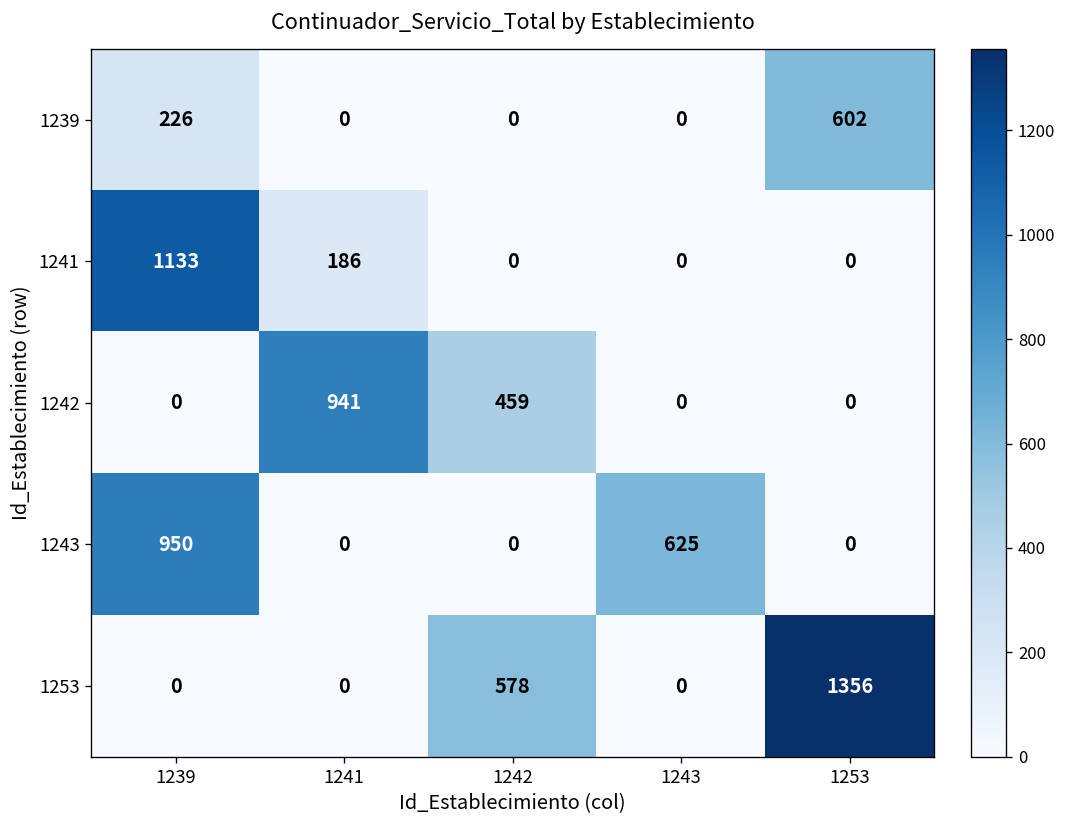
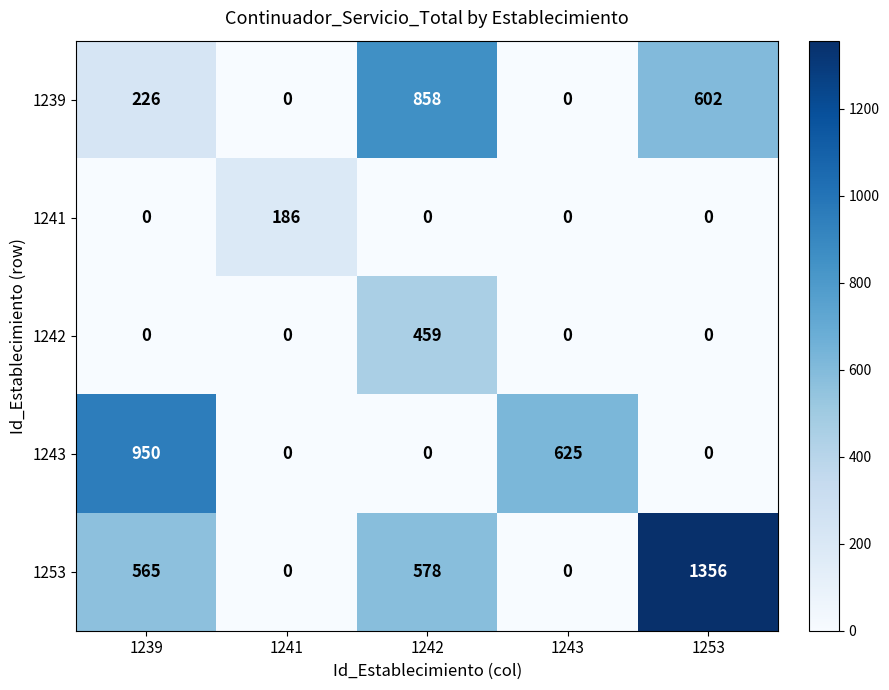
1239, 1242: 0 -> 858
1241, 1239: 1133 -> 0
1242, 1241: 941 -> 0
1253, 1239: 0 -> 565
